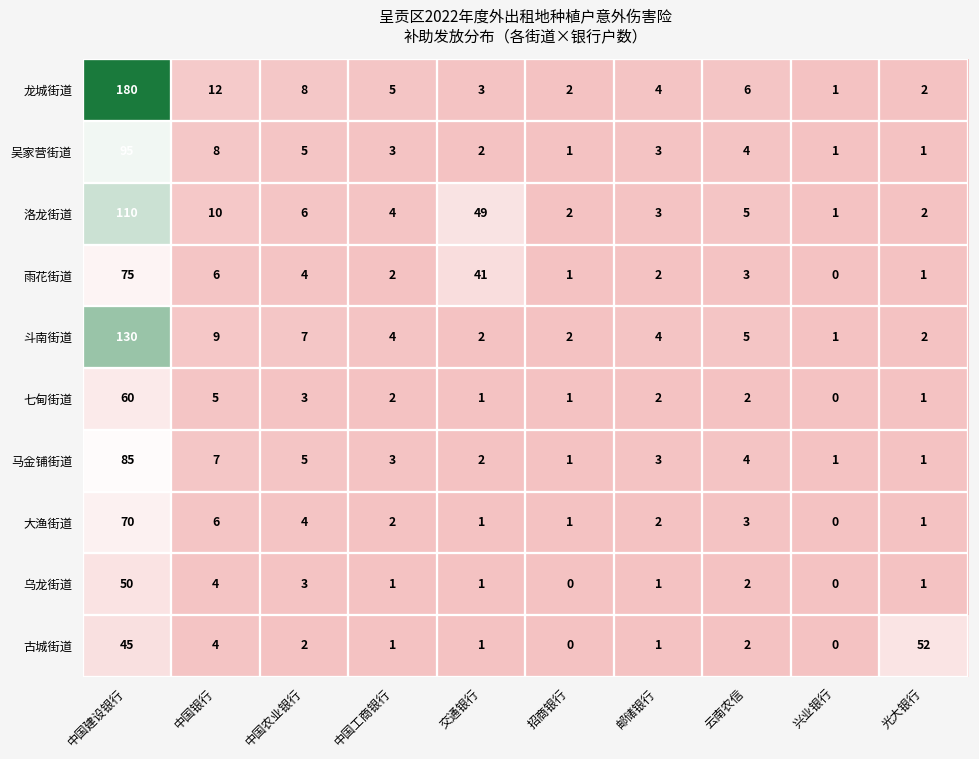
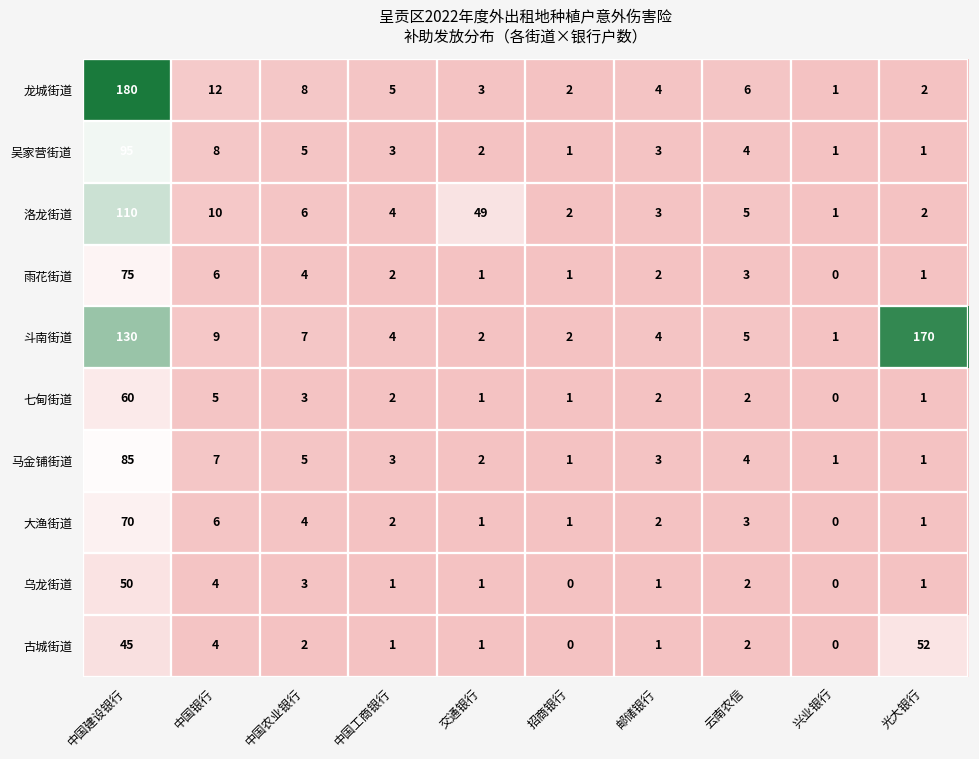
雨花街道, 交通银行: 41 -> 1
斗南街道, 光大银行: 2 -> 170
